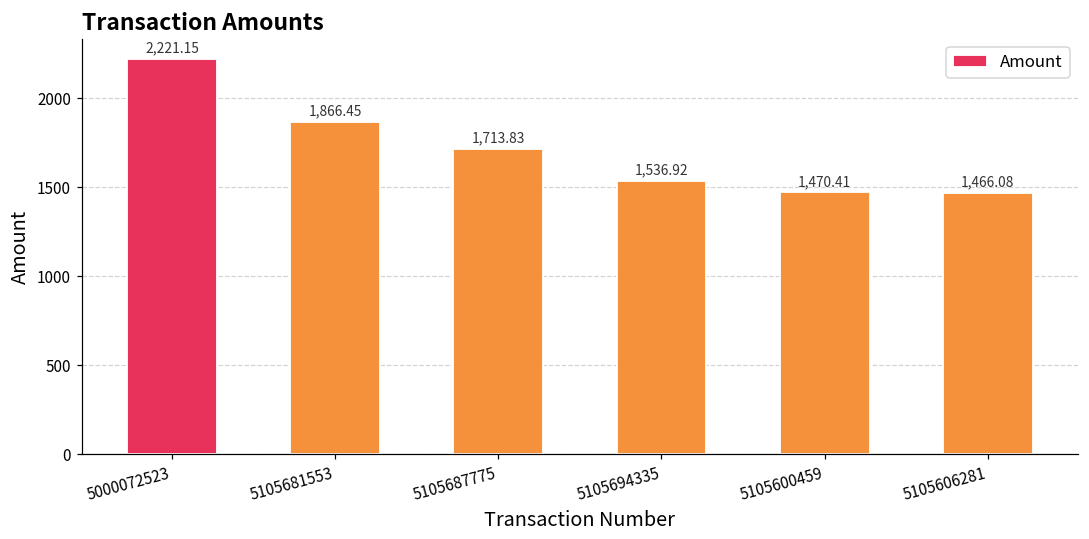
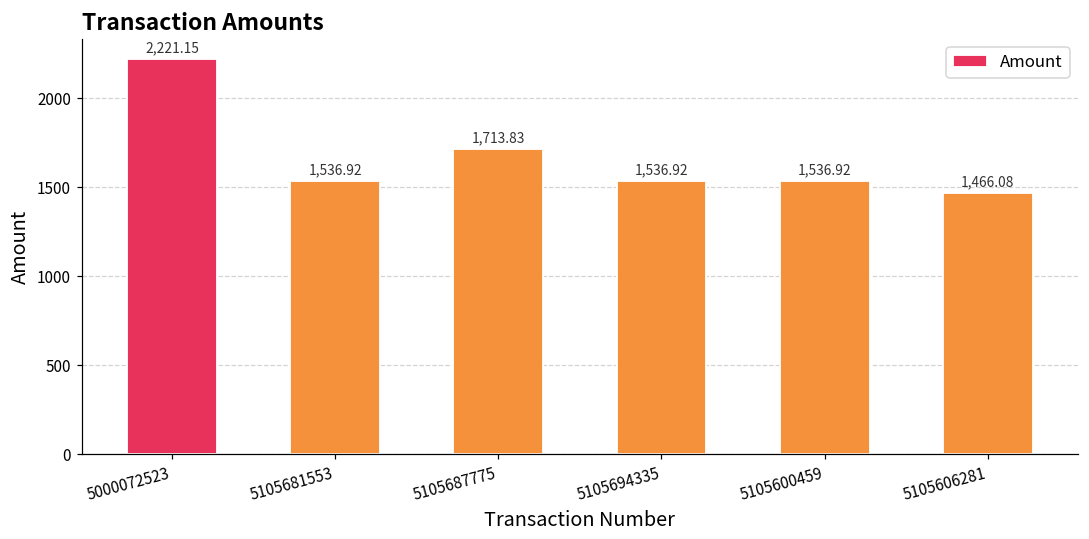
5105681553: 1,866.45 -> 1,536.92
5105600459: 1,470.41 -> 1,536.92
